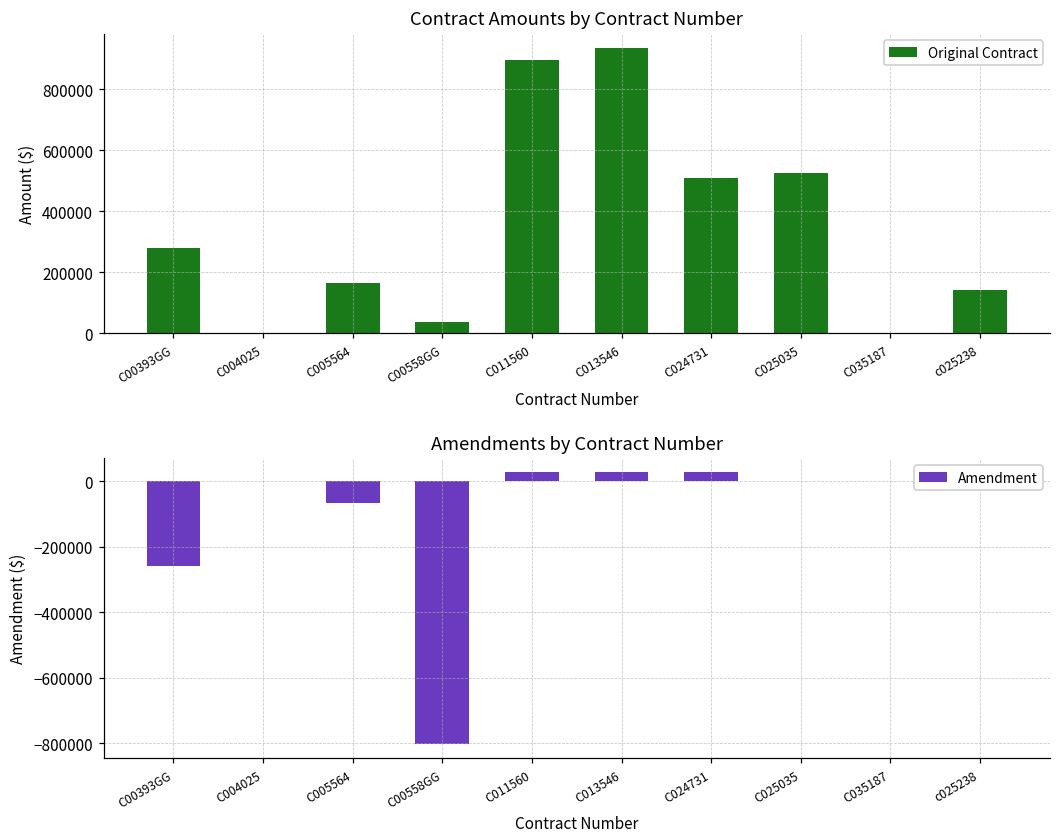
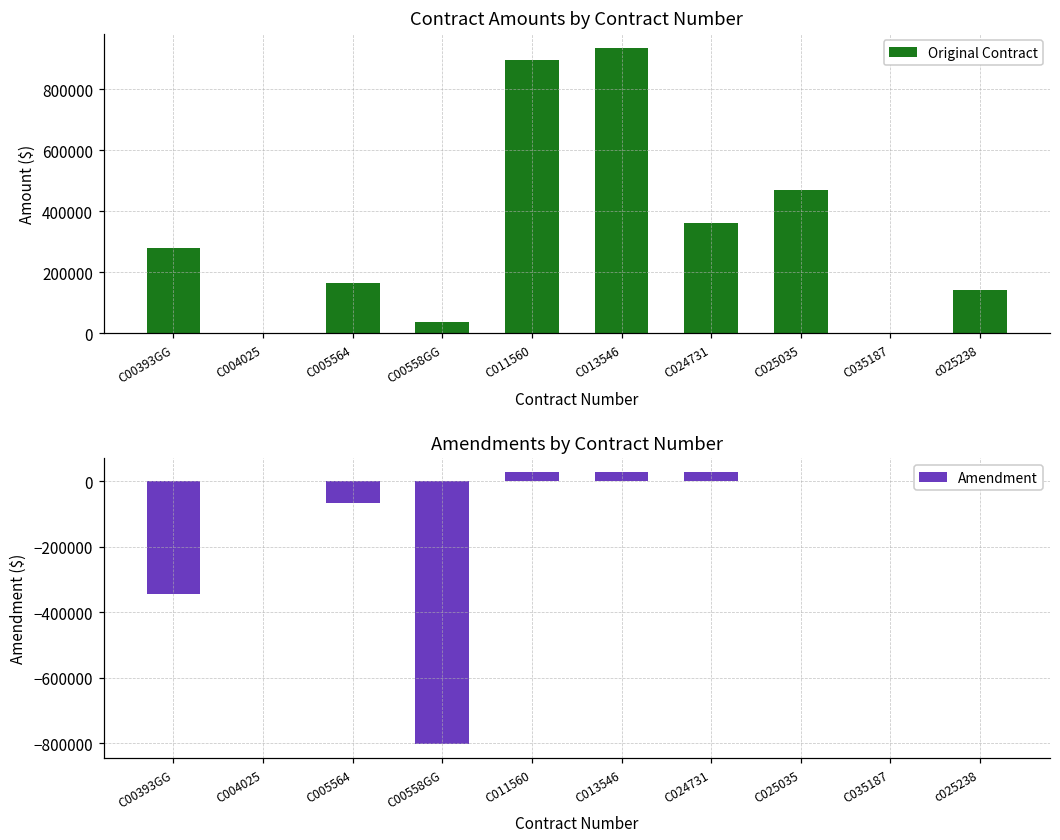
Contract Amounts by Contract Number, C024731: 510000 -> 360000
Contract Amounts by Contract Number, C025035: 520000 -> 470000
Amendments by Contract Number, C00393GG: -260000 -> -340000
